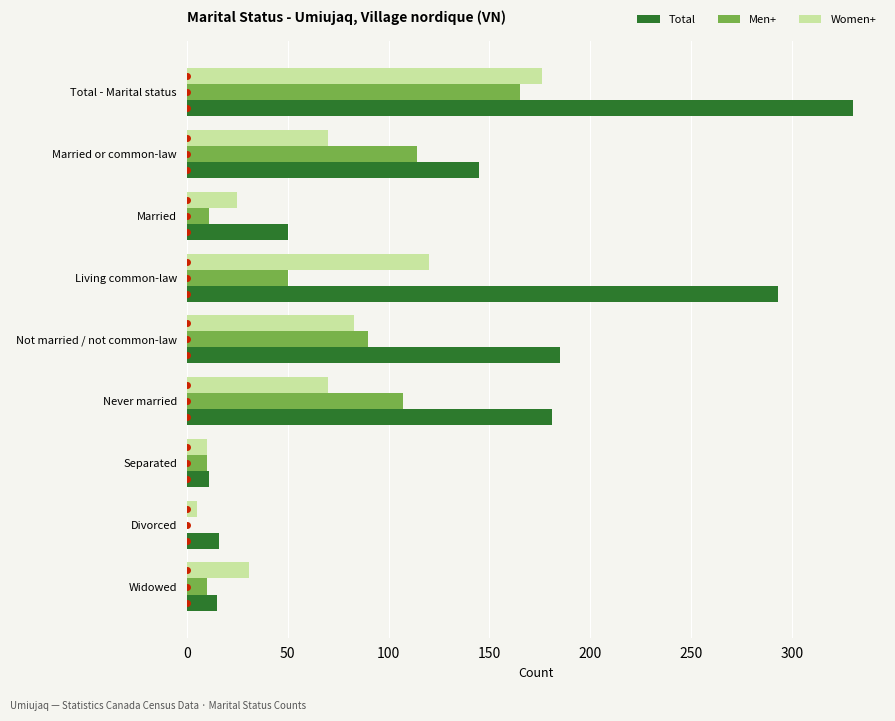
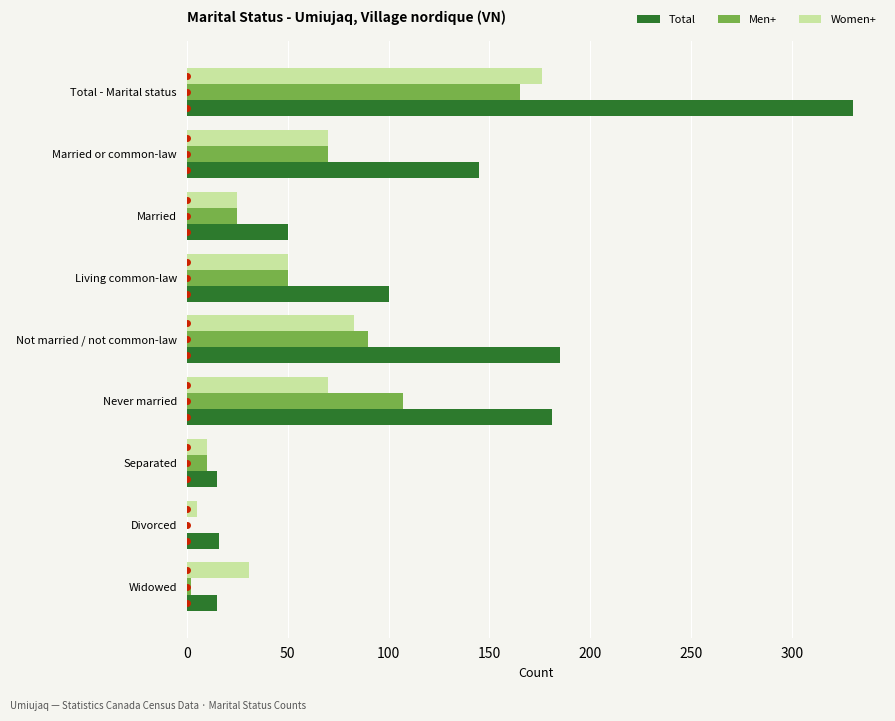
Men+, Married or common-law: 114 -> 70
Men+, Married: 11 -> 25
Women+, Living common-law: 120 -> 50
Total, Living common-law: 293 -> 100
Total, Separated: 11 -> 15
Men+, Widowed: 10 -> 2
